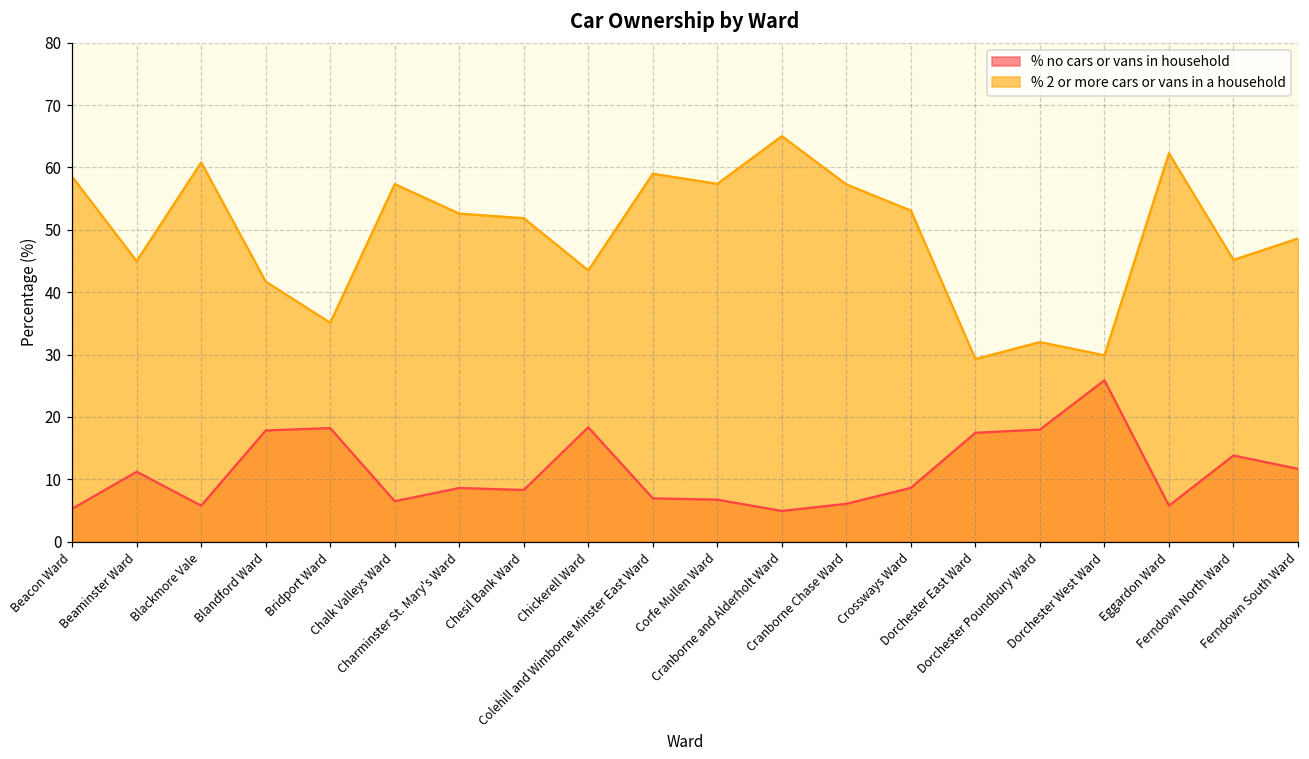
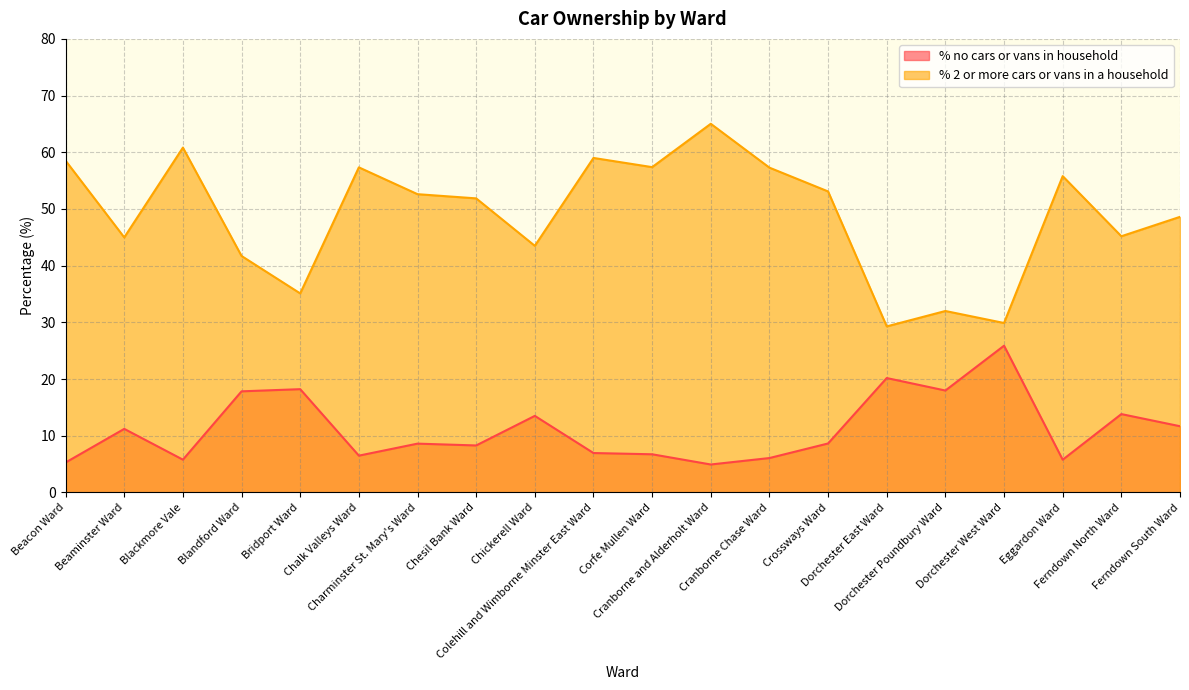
% no cars or vans in household, Chickerell Ward: 18 -> 14
% no cars or vans in household, Dorchester East Ward: 17 -> 20
% 2 or more cars or vans in a household, Eggardon Ward: 62 -> 56
